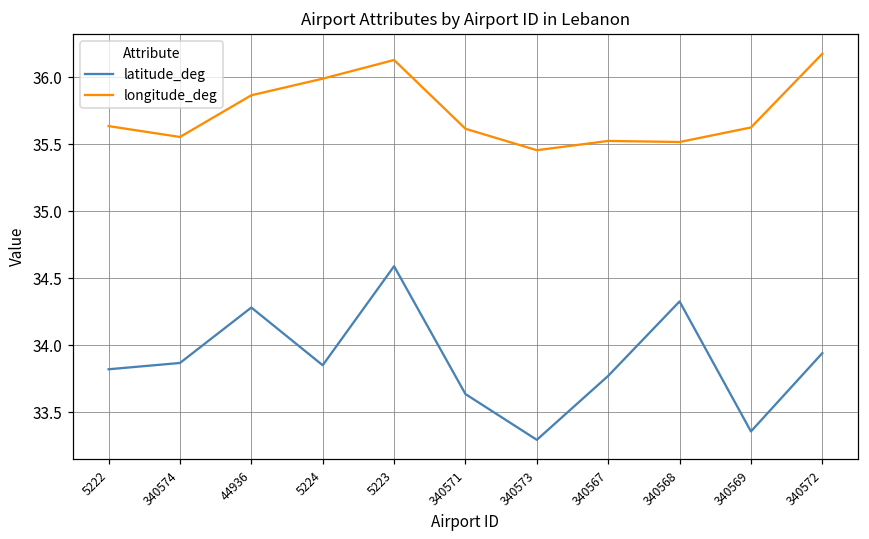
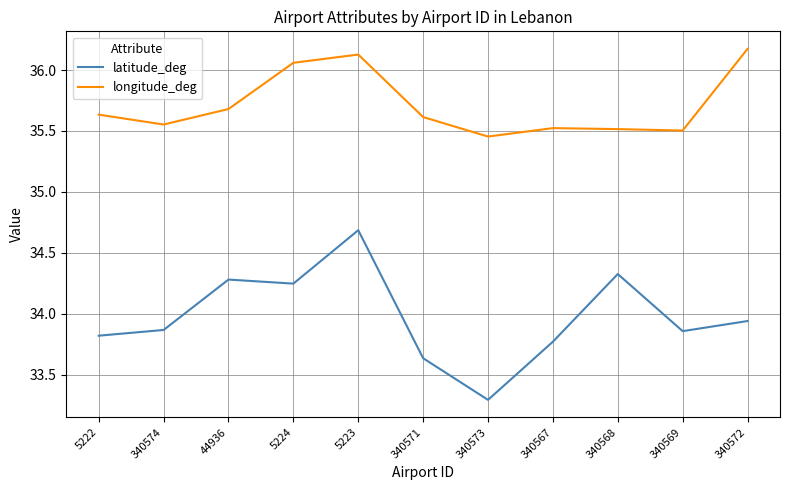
longitude_deg, 44936: 35.86 -> 35.68
latitude_deg, 5224: 33.85 -> 34.25
longitude_deg, 5224: 35.99 -> 36.06
latitude_deg, 5223: 34.59 -> 34.69
latitude_deg, 340569: 33.36 -> 33.86
longitude_deg, 340569: 35.62 -> 35.50
